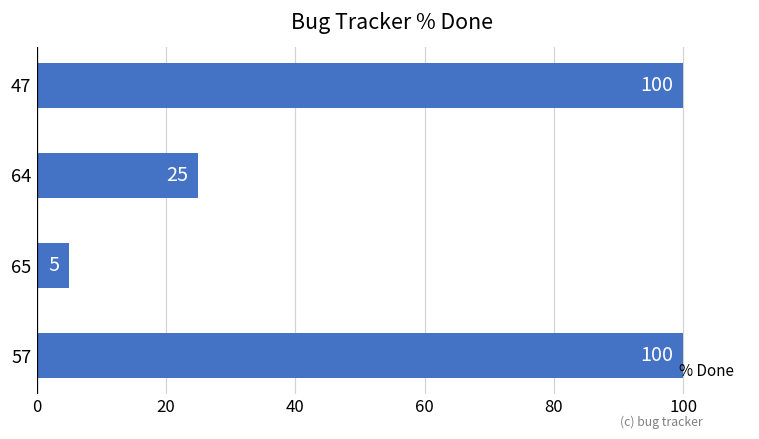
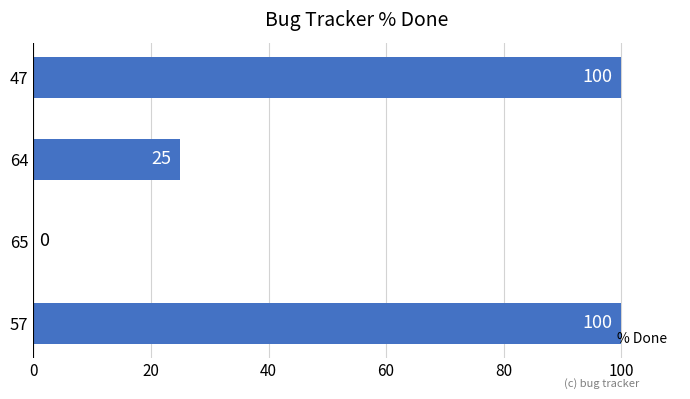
65: 5 -> 0
